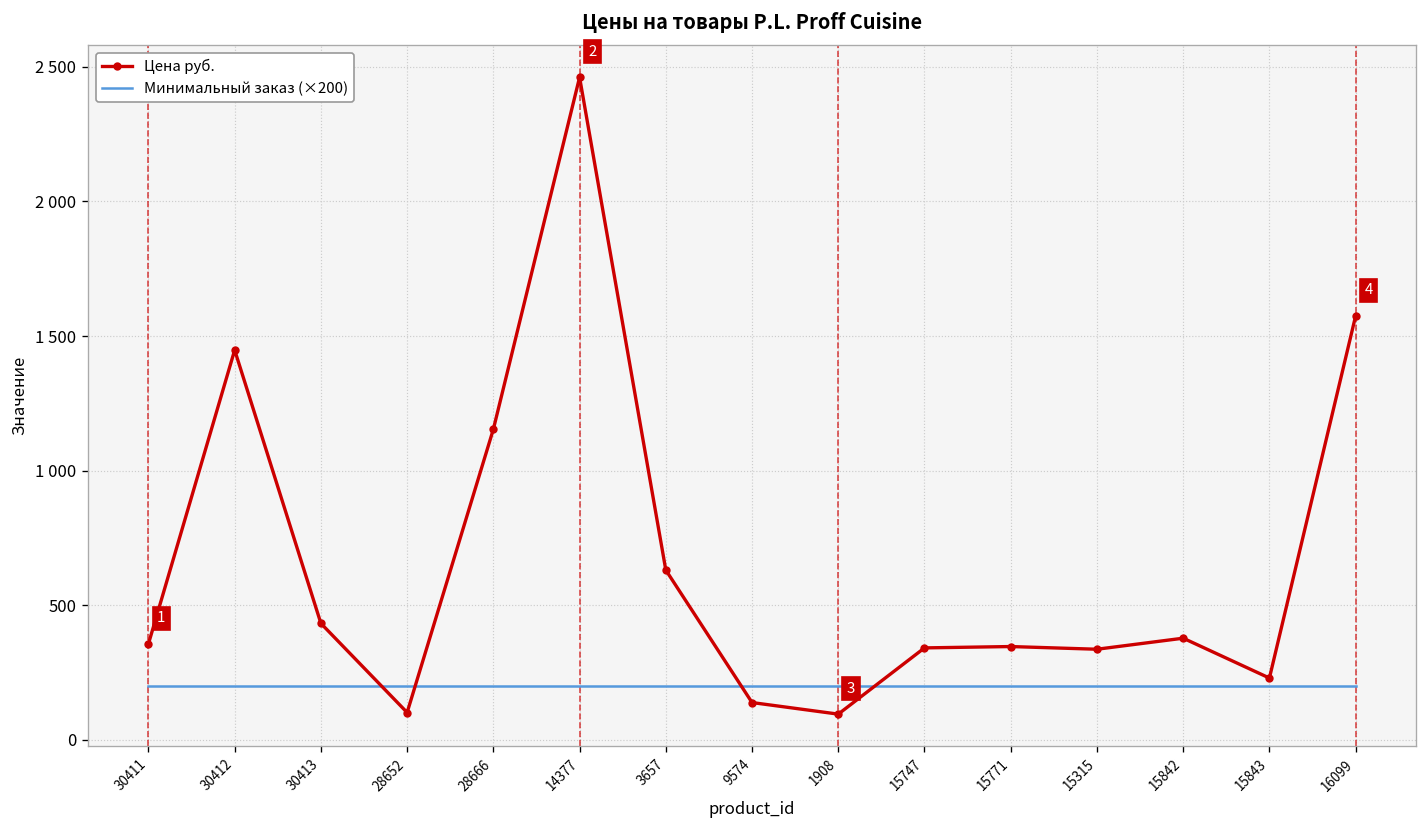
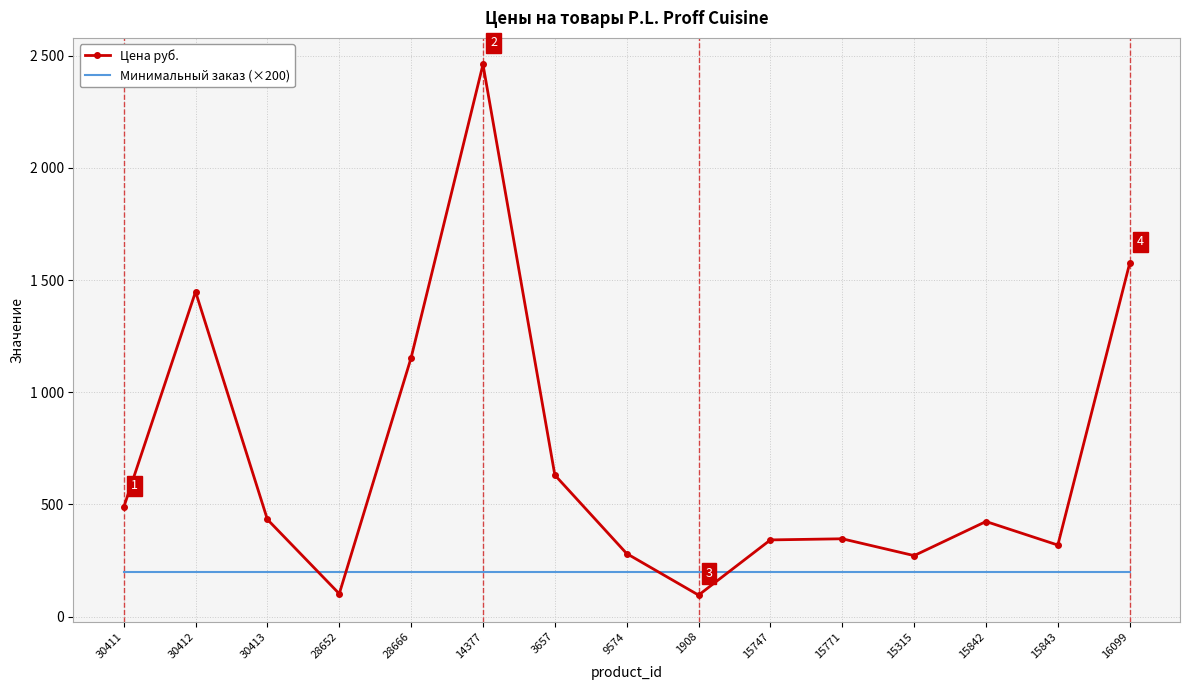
Цена руб., 30411: 360 -> 490
Цена руб., 9574: 140 -> 280
Цена руб., 15315: 340 -> 270
Цена руб., 15842: 380 -> 420
Цена руб., 15843: 230 -> 320
